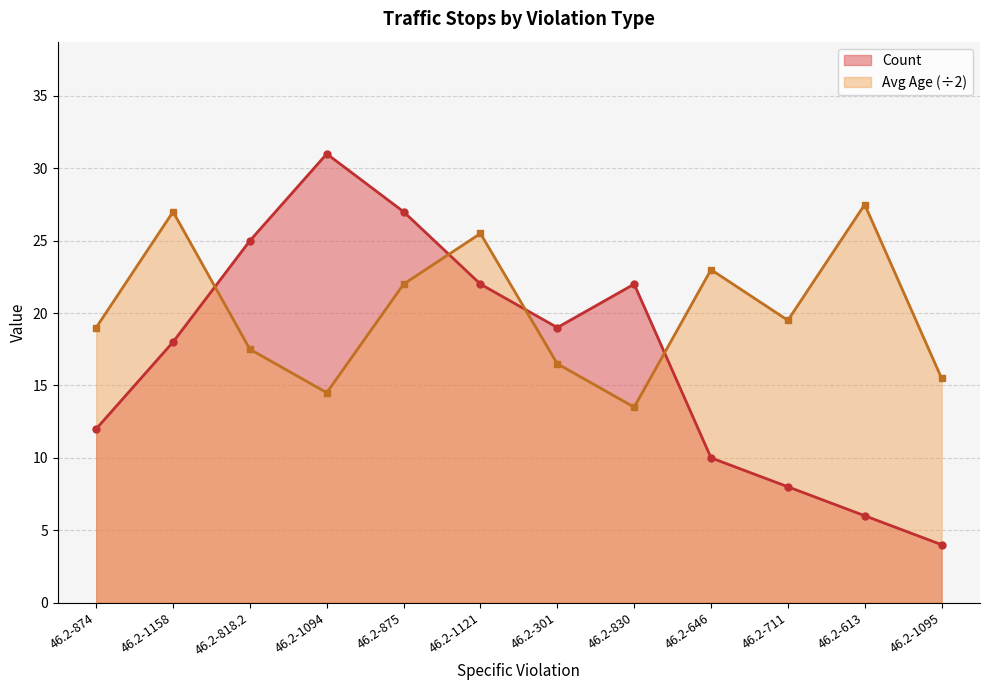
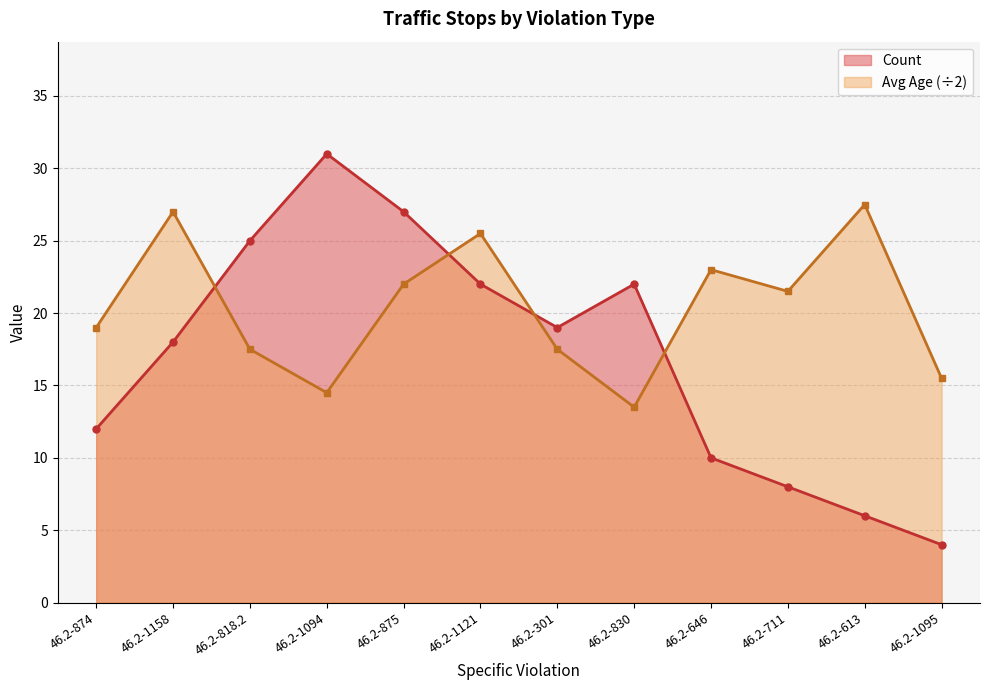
Avg Age (÷2), 46.2-301: 16.5 -> 17.5
Avg Age (÷2), 46.2-711: 19.5 -> 21.5
